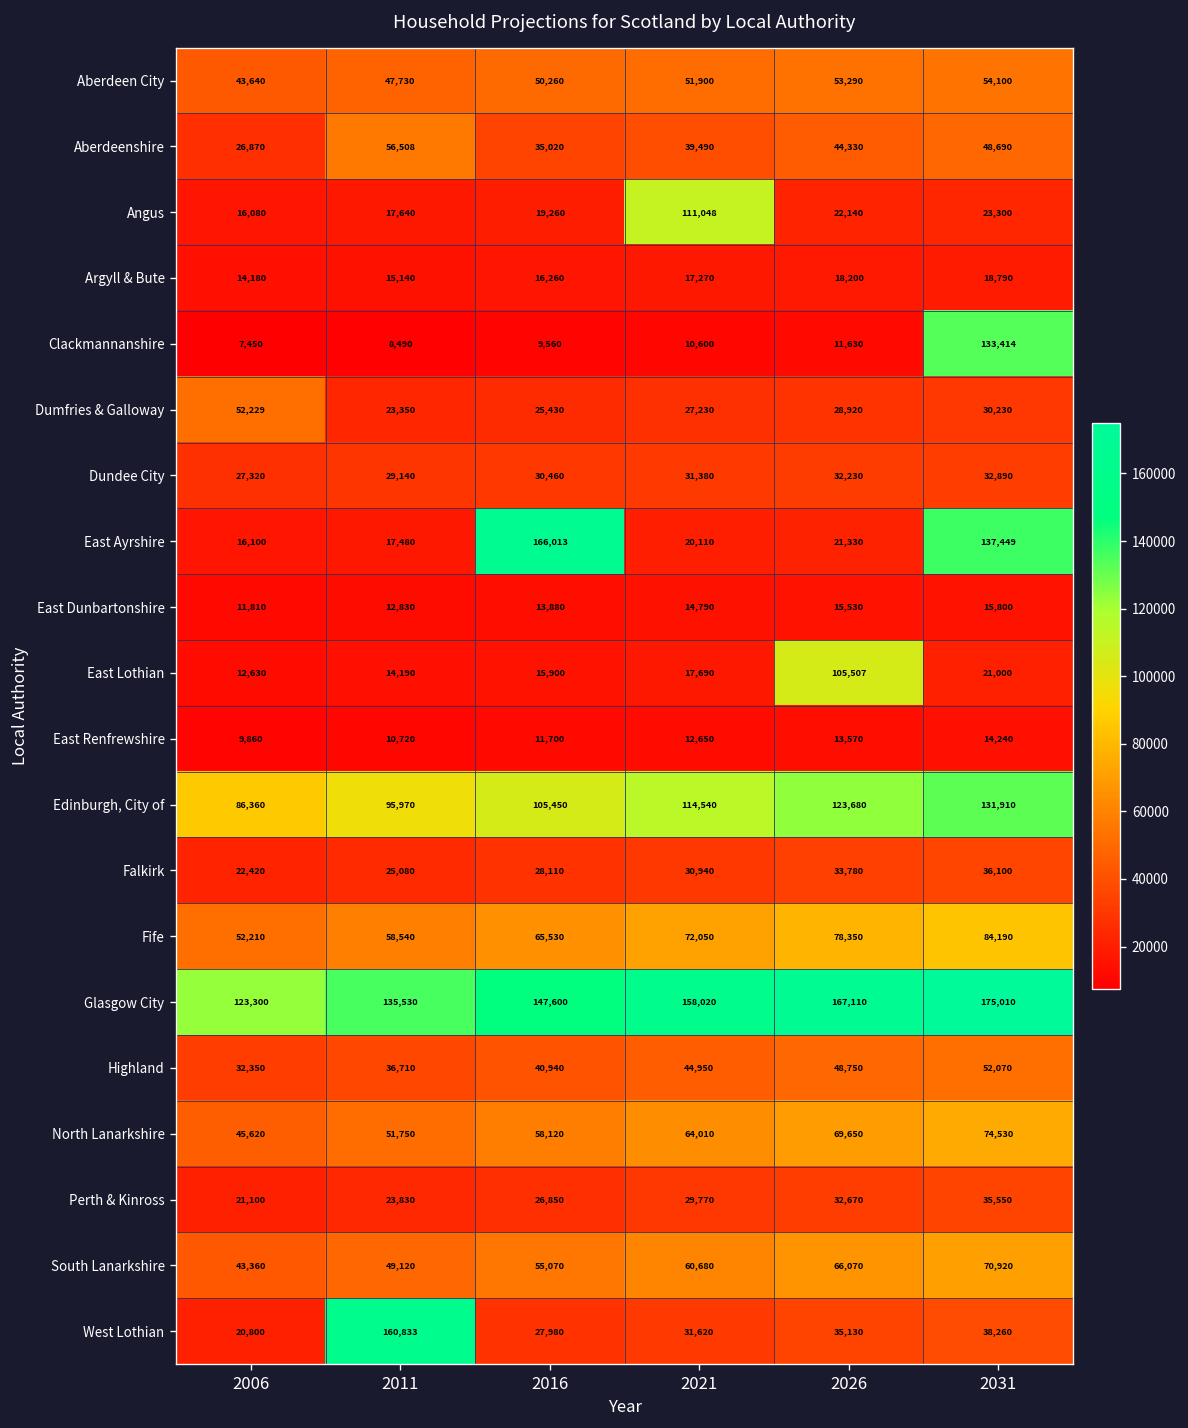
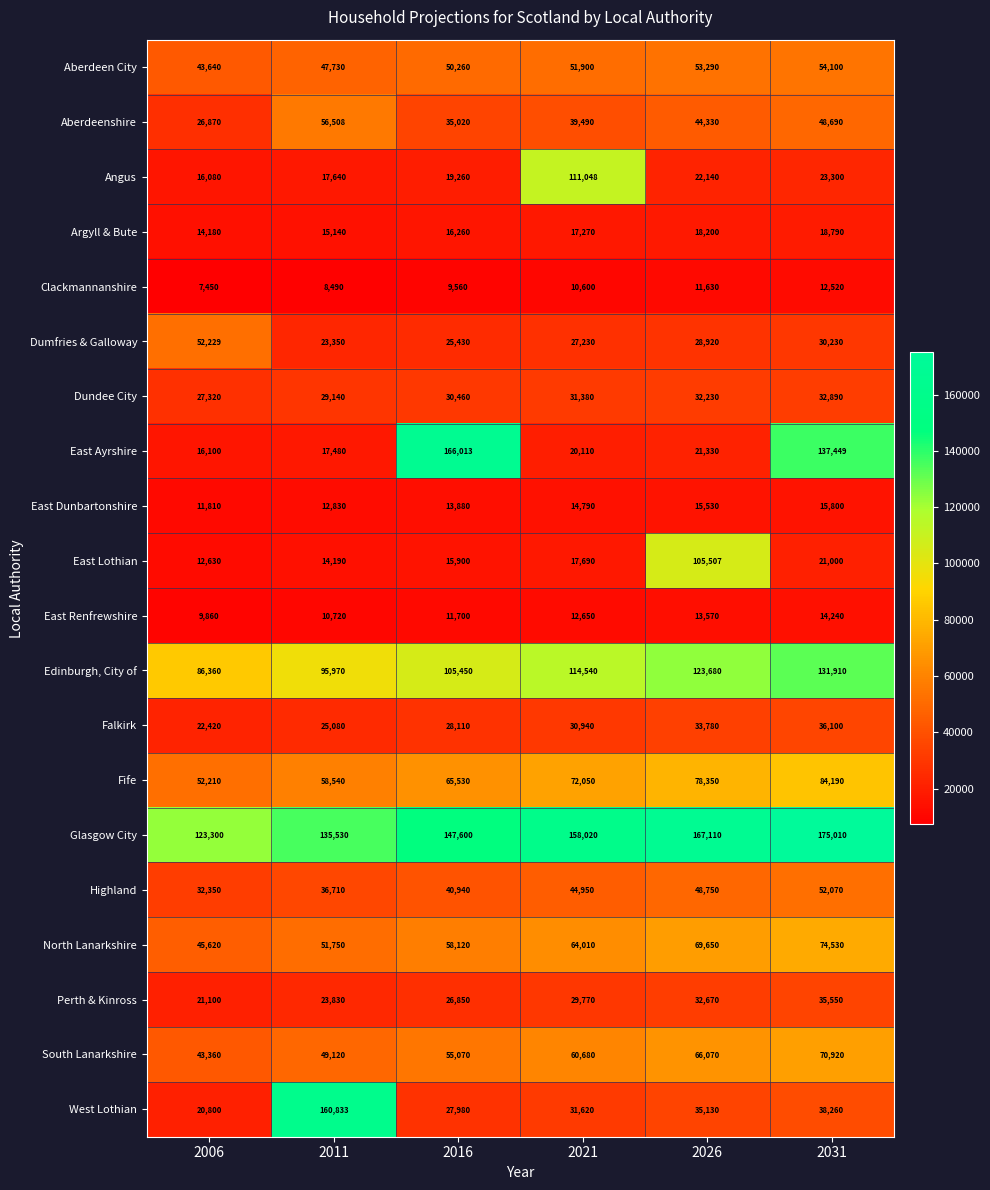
Clackmannanshire, 2031: 133,414 -> 12,520
